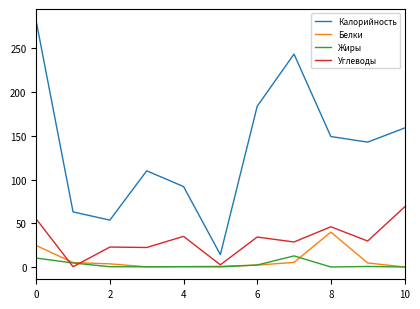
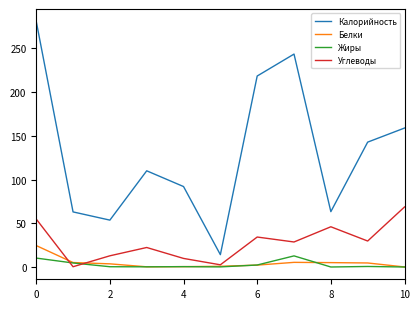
Углеводы, 2: 20 -> 10
Углеводы, 4: 40 -> 10
Калорийность, 6: 180 -> 220
Калорийность, 8: 150 -> 60
Белки, 8: 40 -> 10
